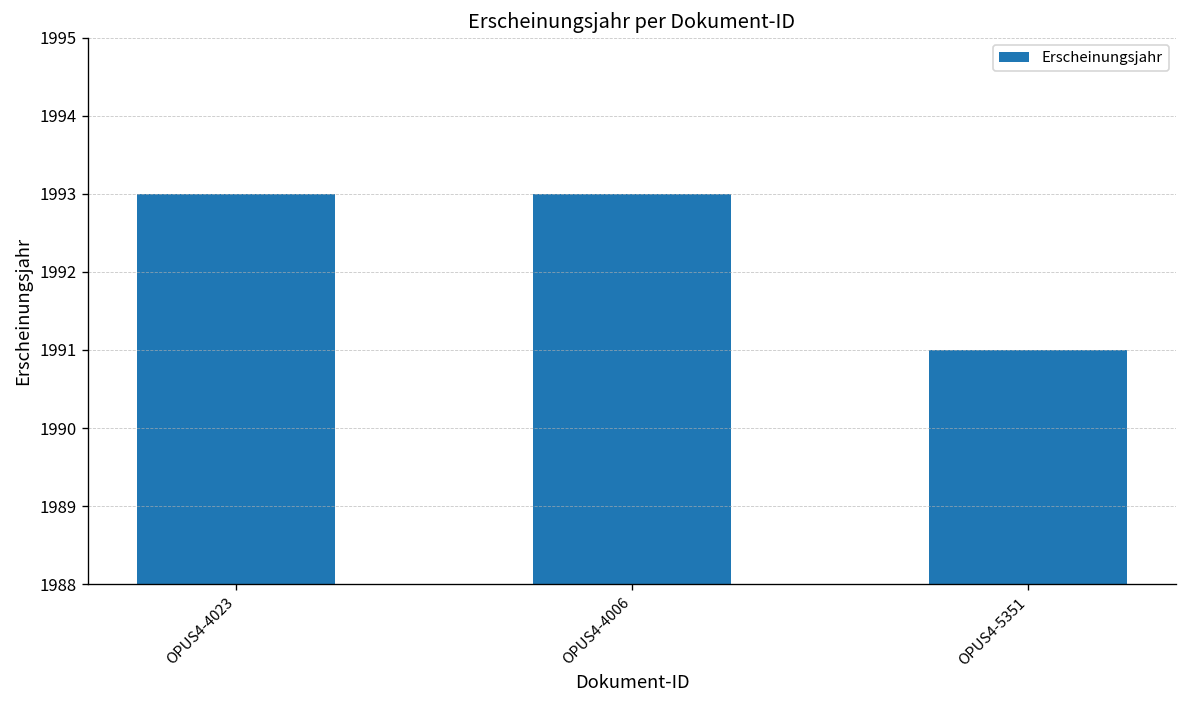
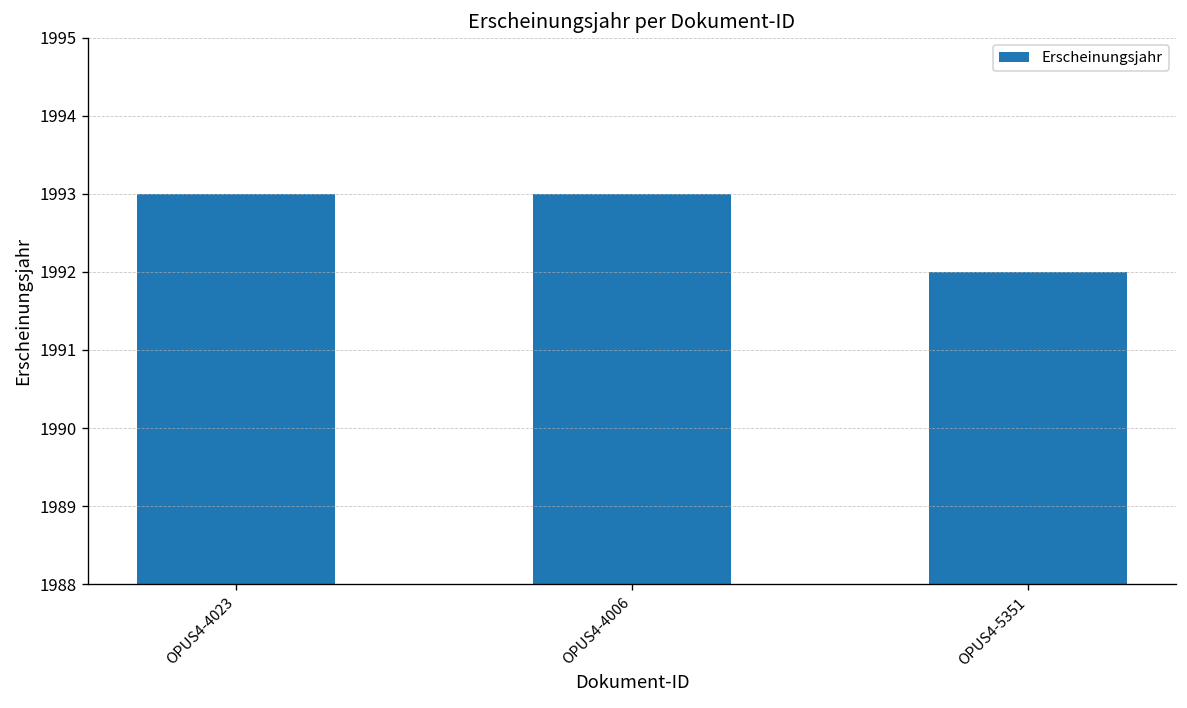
OPUS4-5351: 1991 -> 1992
